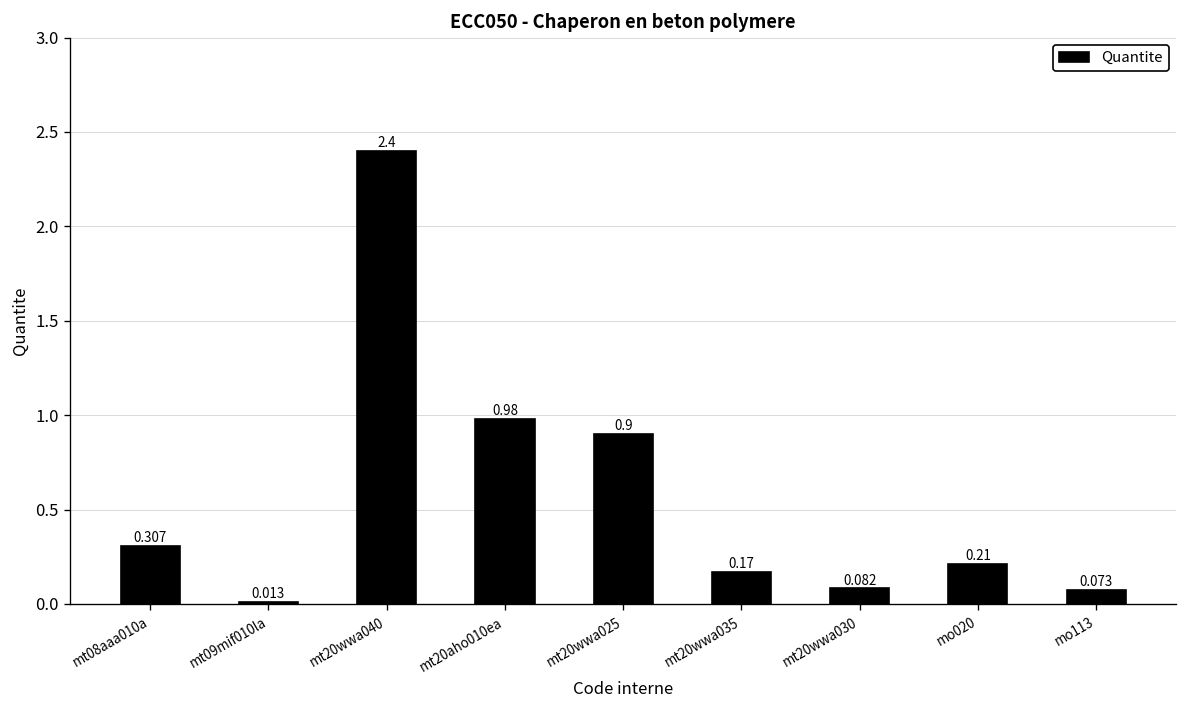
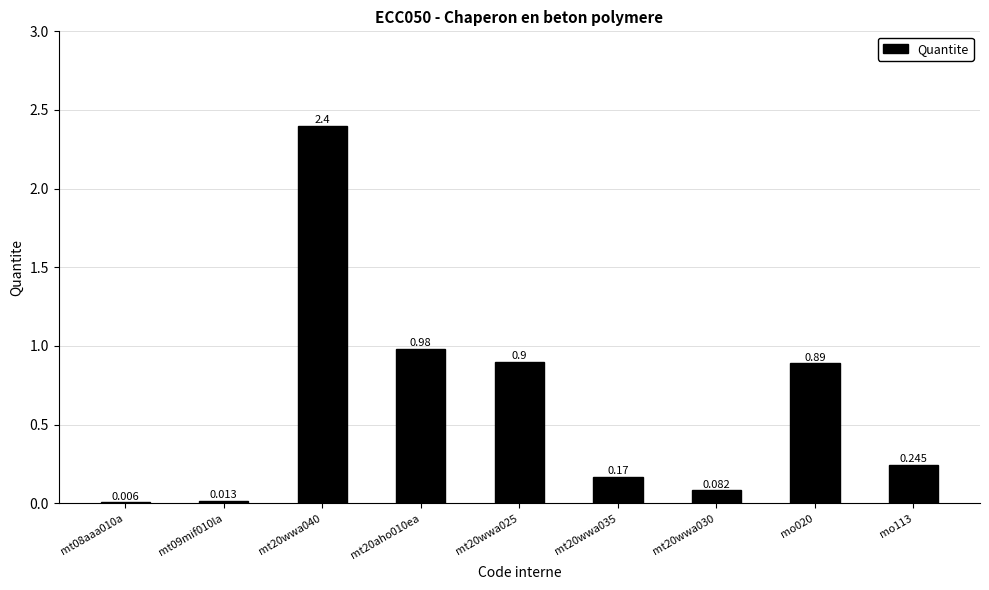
mt08aaa010a: 0.307 -> 0.006
mo020: 0.21 -> 0.89
mo113: 0.073 -> 0.245
